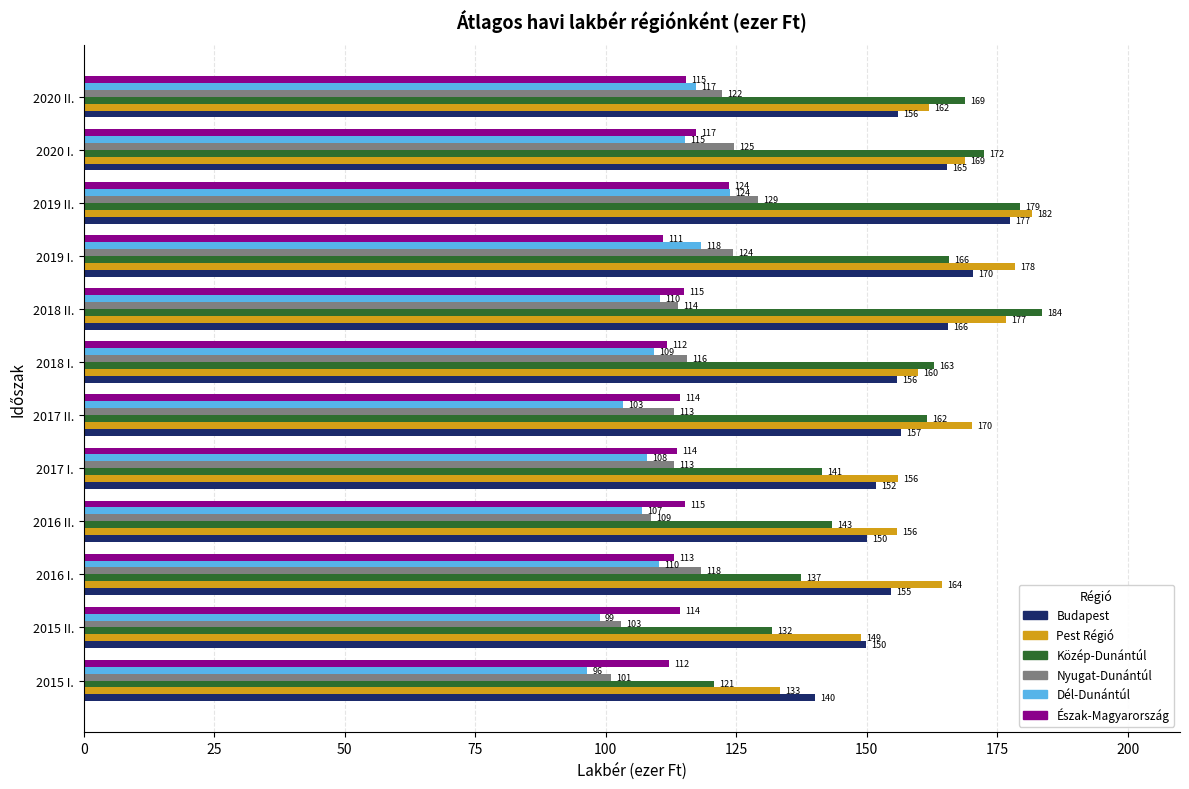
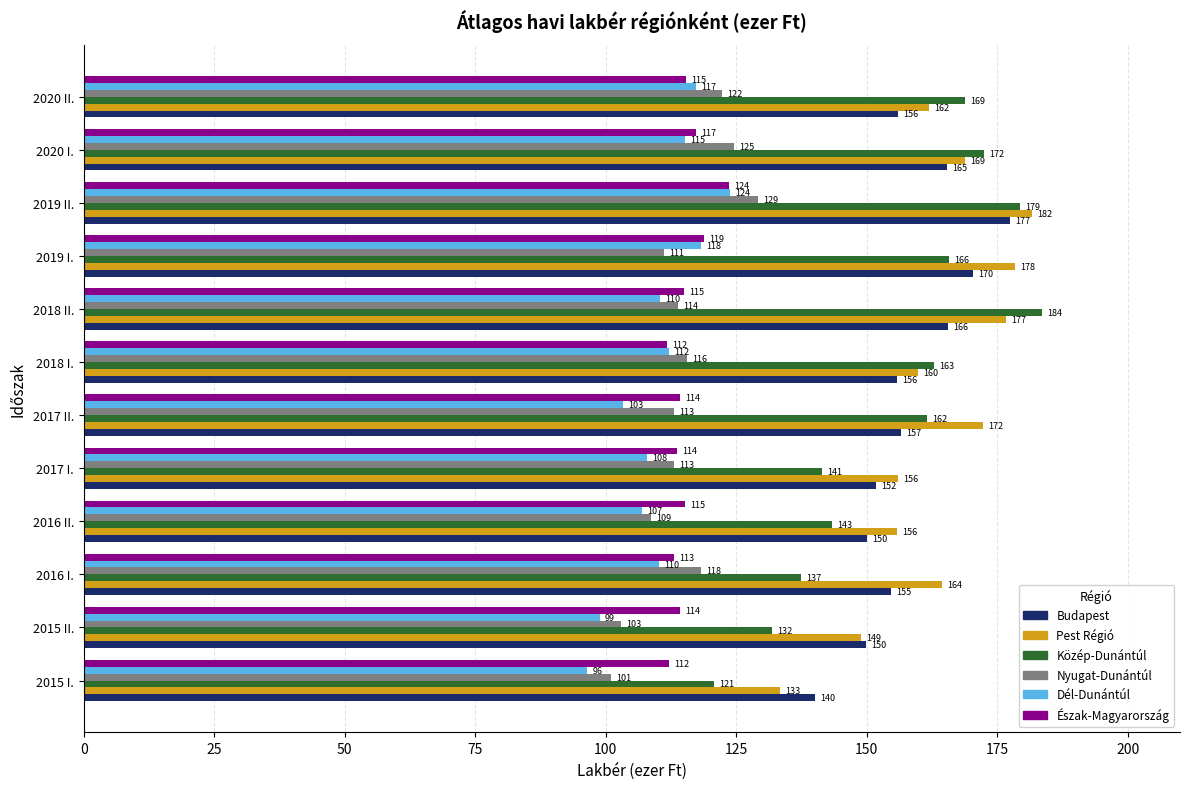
Észak-Magyarország, 2019 I.: 111 -> 119
Nyugat-Dunántúl, 2019 I.: 124 -> 111
Dél-Dunántúl, 2018 I.: 109 -> 112
Pest Régió, 2017 II.: 170 -> 172
